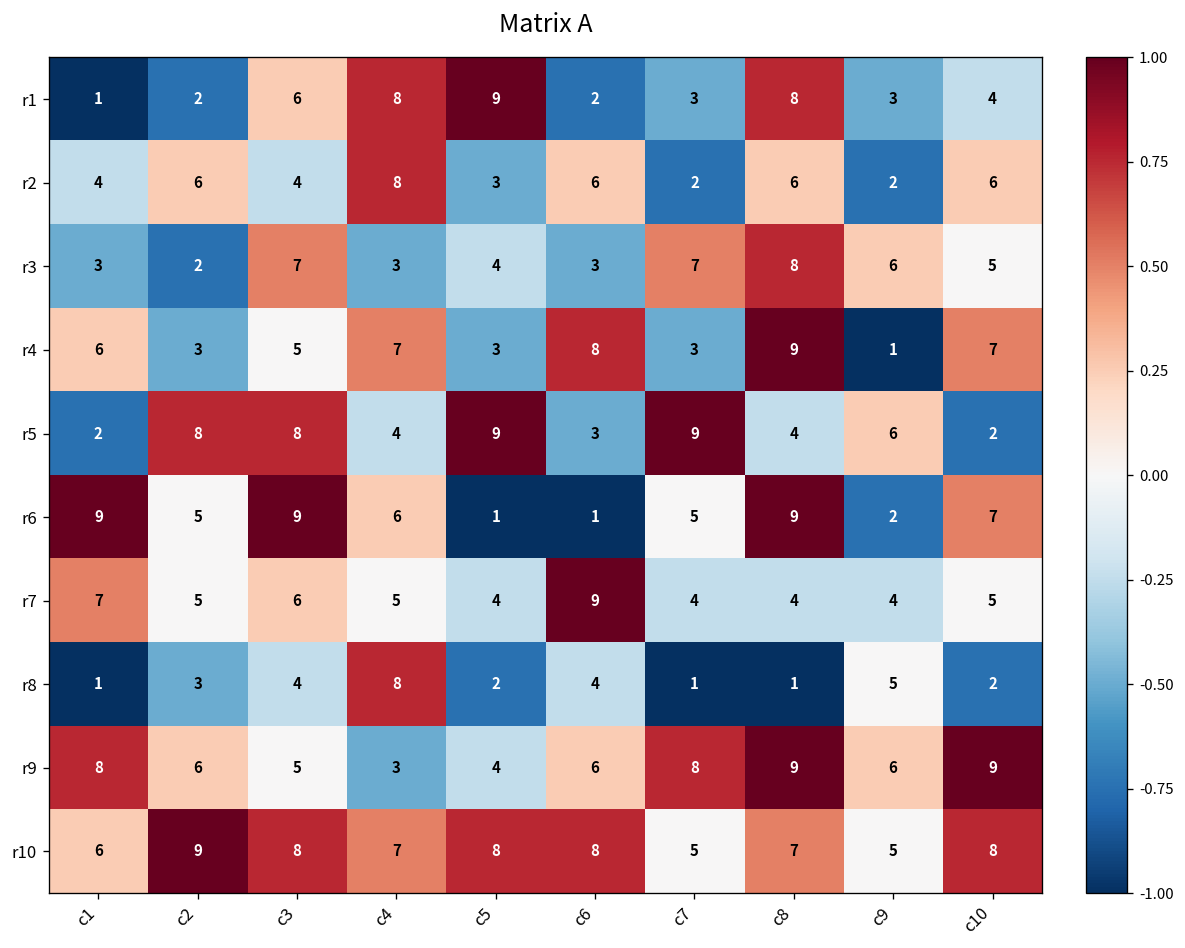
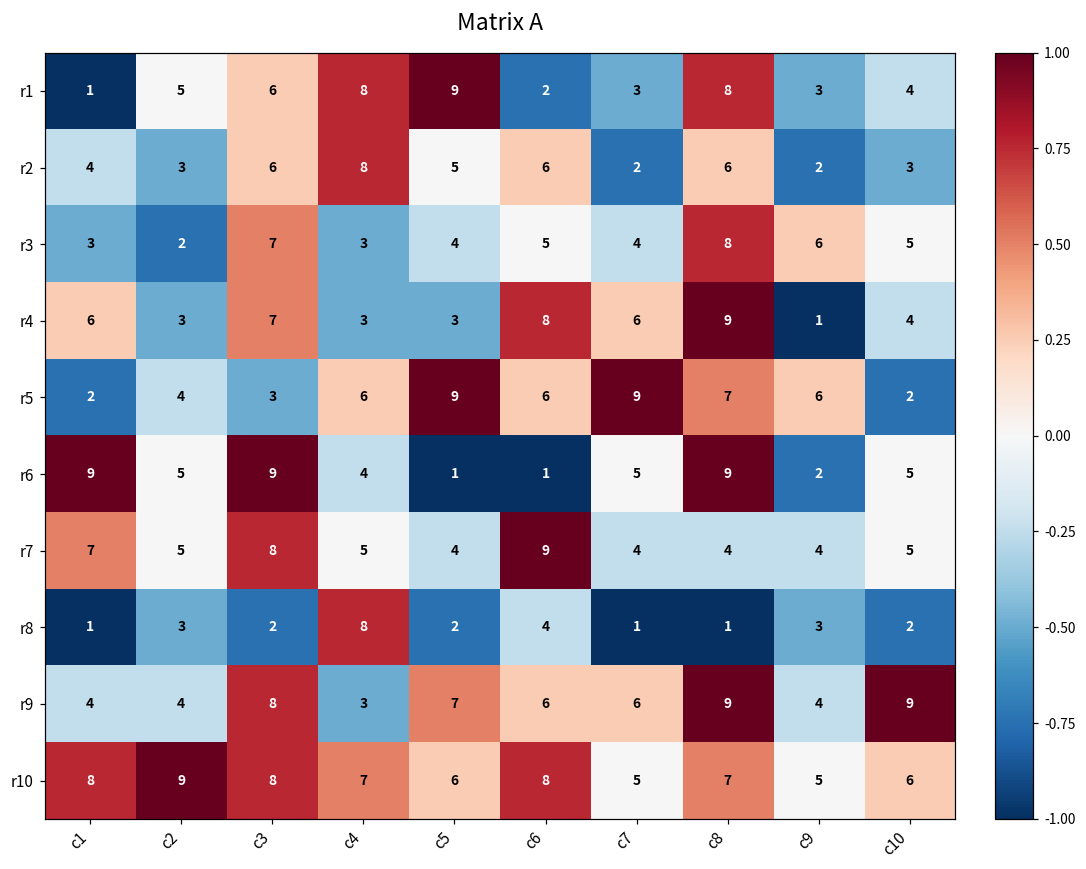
r1, c2: 2 -> 5
r2, c2: 6 -> 3
r2, c3: 4 -> 6
r2, c5: 3 -> 5
r2, c10: 6 -> 3
r3, c6: 3 -> 5
r3, c7: 7 -> 4
r4, c3: 5 -> 7
r4, c4: 7 -> 3
r4, c7: 3 -> 6
r4, c10: 7 -> 4
r5, c2: 8 -> 4
r5, c3: 8 -> 3
r5, c4: 4 -> 6
r5, c6: 3 -> 6
r5, c8: 4 -> 7
r6, c4: 6 -> 4
r6, c10: 7 -> 5
r7, c3: 6 -> 8
r8, c3: 4 -> 2
r8, c9: 5 -> 3
r9, c1: 8 -> 4
r9, c2: 6 -> 4
r9, c3: 5 -> 8
r9, c5: 4 -> 7
r9, c7: 8 -> 6
r9, c9: 6 -> 4
r10, c1: 6 -> 8
r10, c5: 8 -> 6
r10, c10: 8 -> 6
